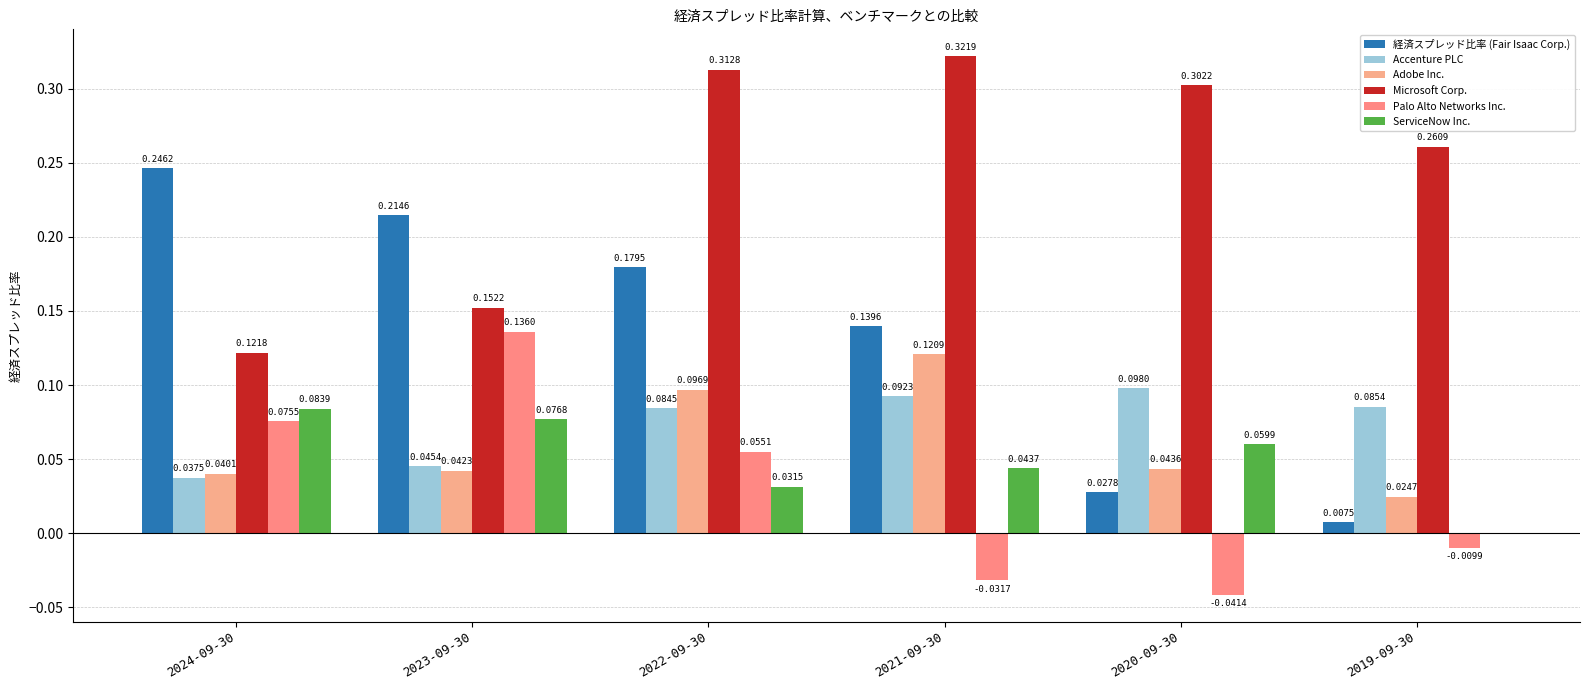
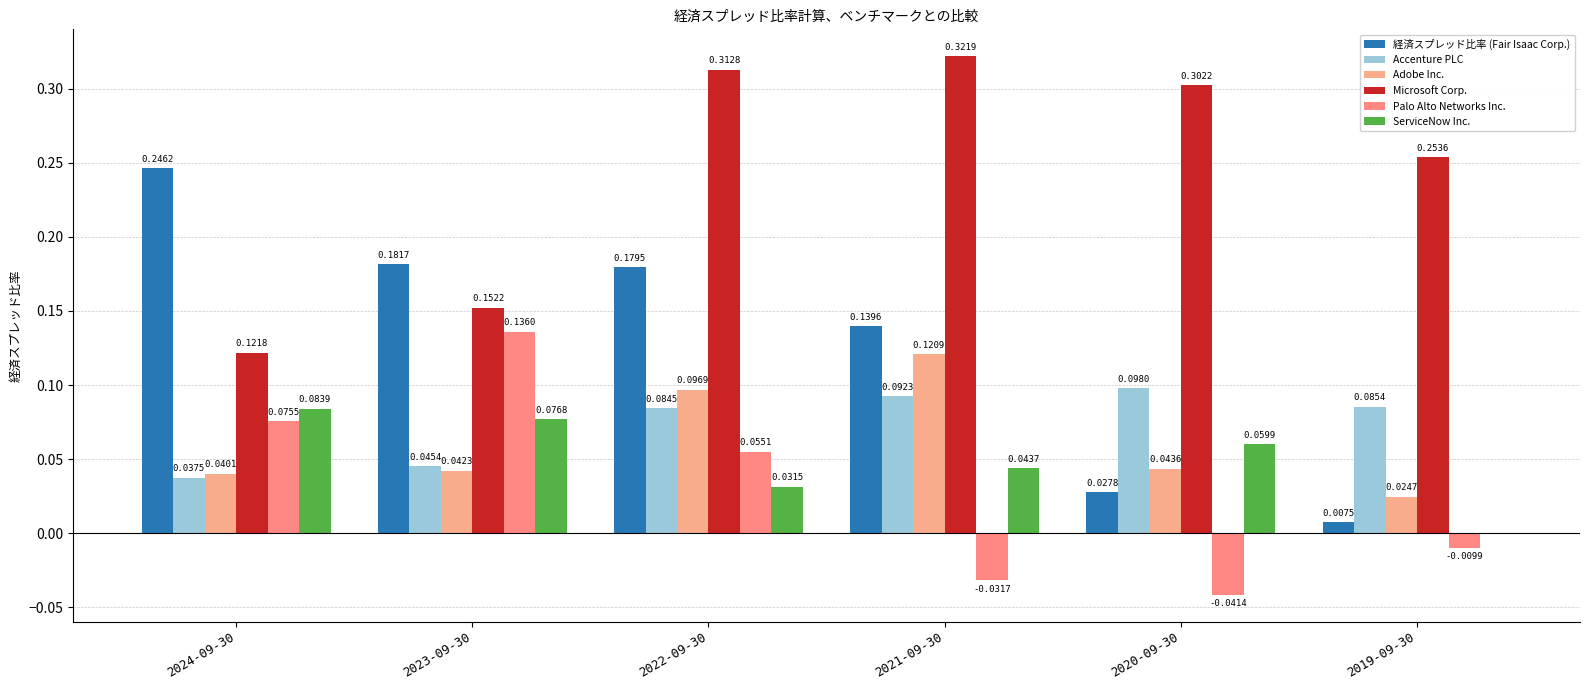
経済スプレッド比率 (Fair Isaac Corp.), 2023-09-30: 0.2146 -> 0.1817
Microsoft Corp., 2019-09-30: 0.2609 -> 0.2536
